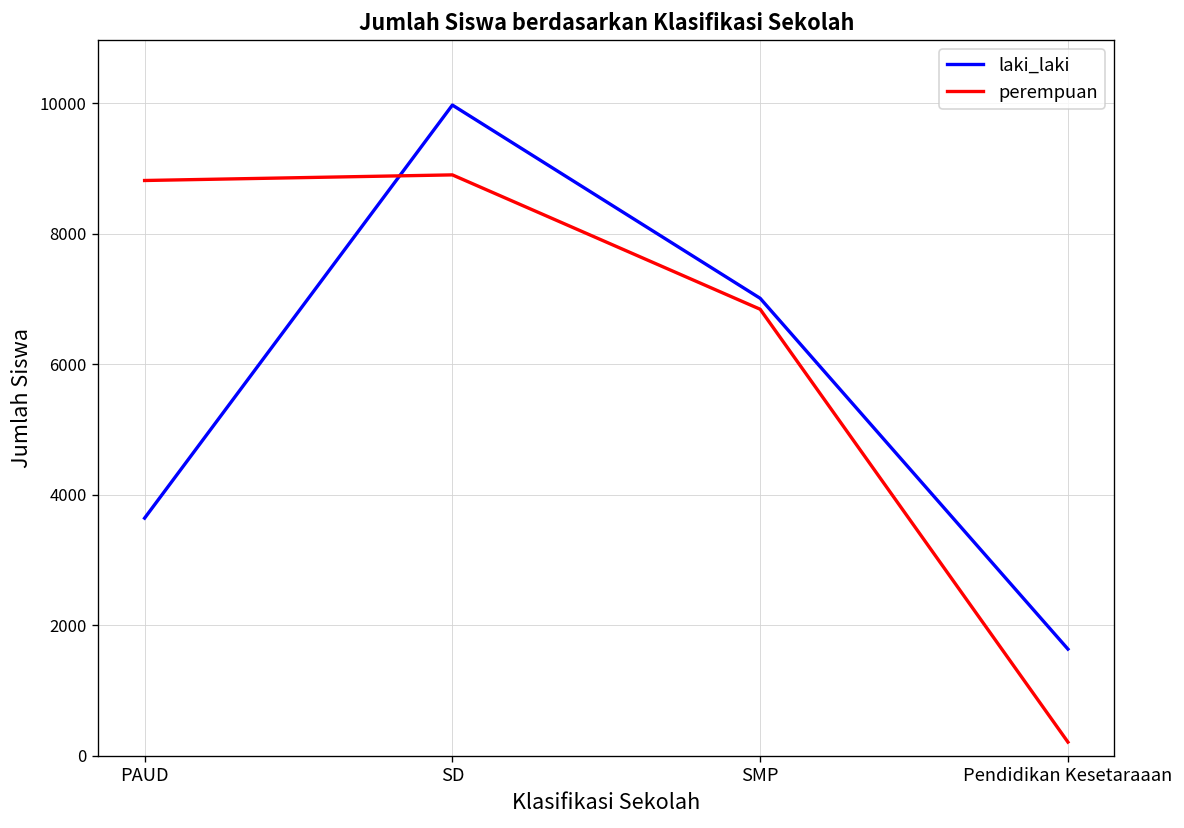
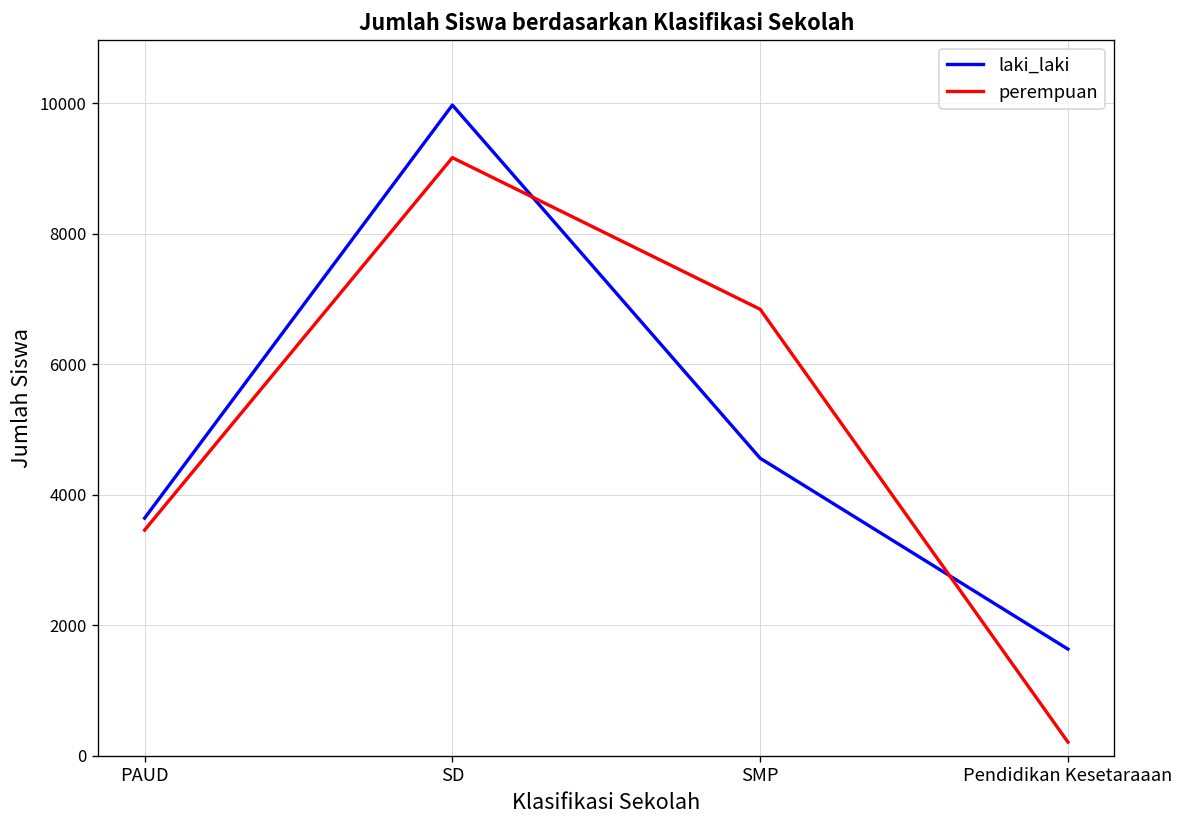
perempuan, PAUD: 8800 -> 3500
perempuan, SD: 8900 -> 9200
laki_laki, SMP: 7000 -> 4600
